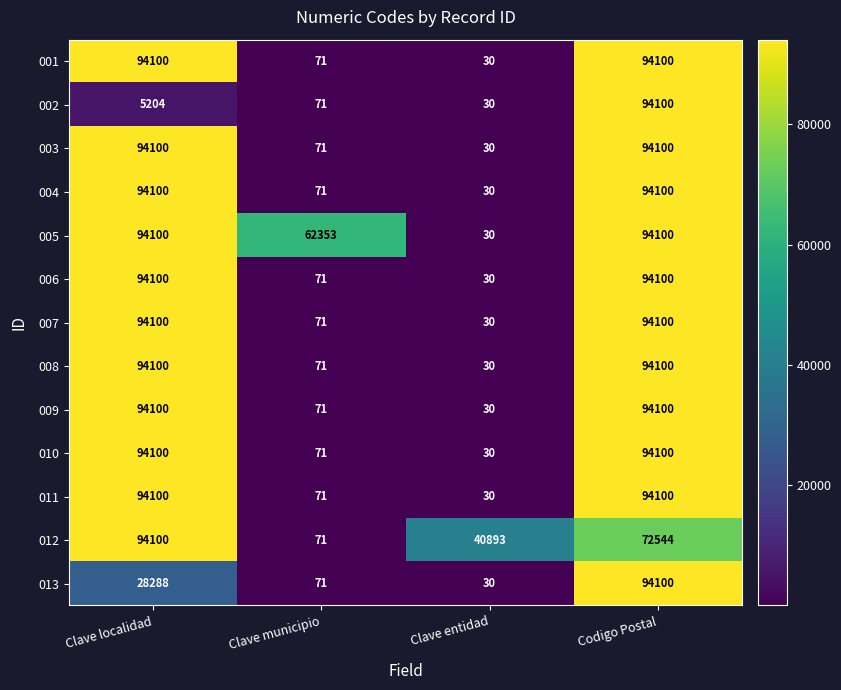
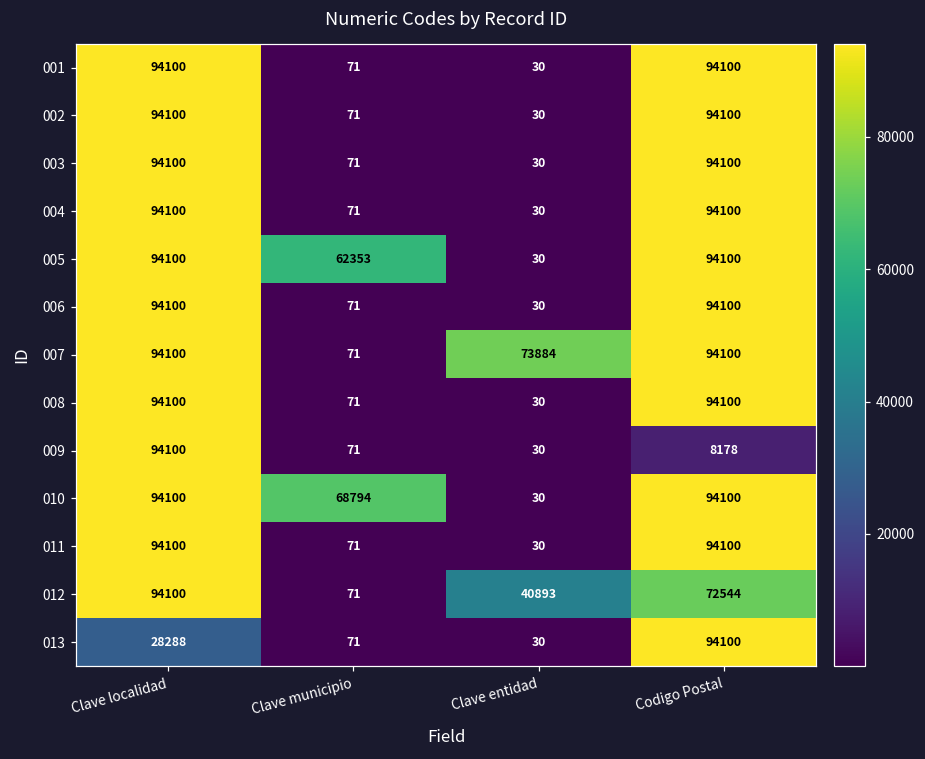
002, Clave localidad: 5204 -> 94100
007, Clave entidad: 30 -> 73884
009, Codigo Postal: 94100 -> 8178
010, Clave municipio: 71 -> 68794
